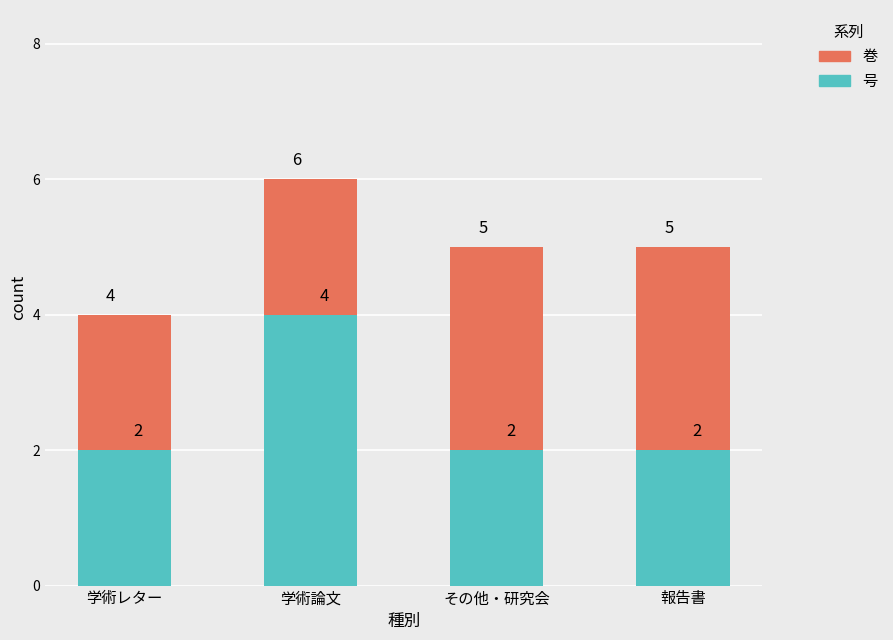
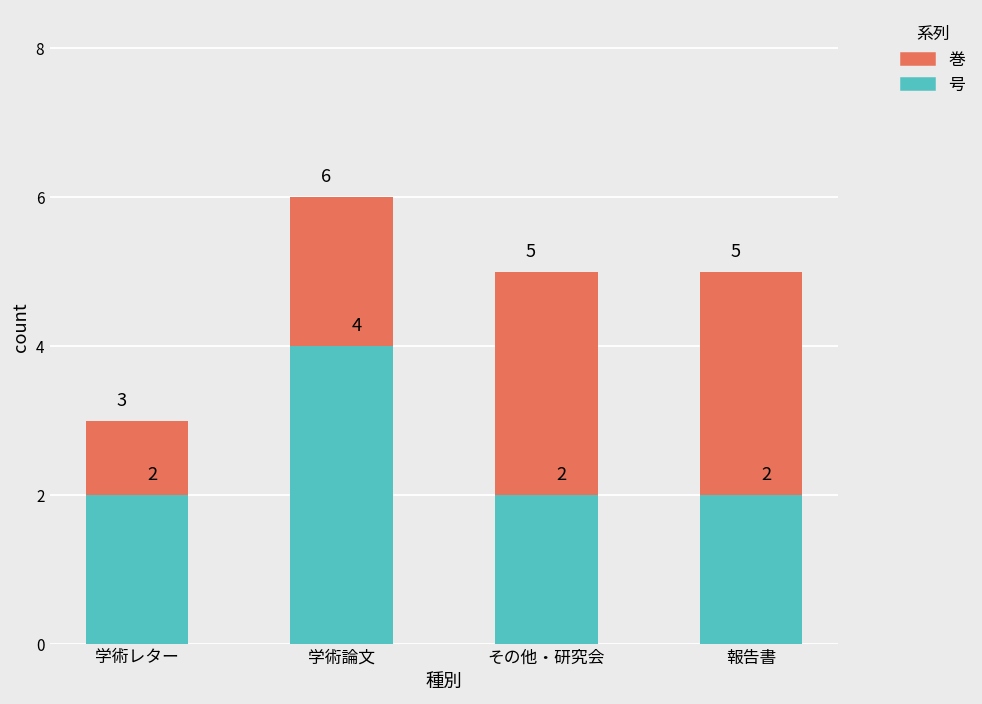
巻, 学術レター: 4 -> 3
